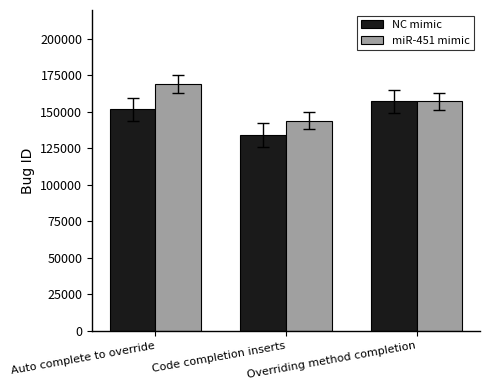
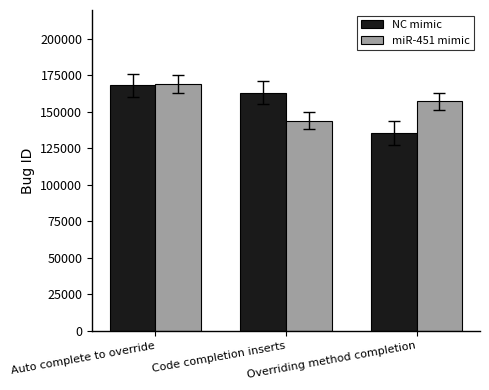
NC mimic, Auto complete to override: 152000 -> 168000
NC mimic, Code completion inserts: 134000 -> 163000
NC mimic, Overriding method completion: 157000 -> 135000
